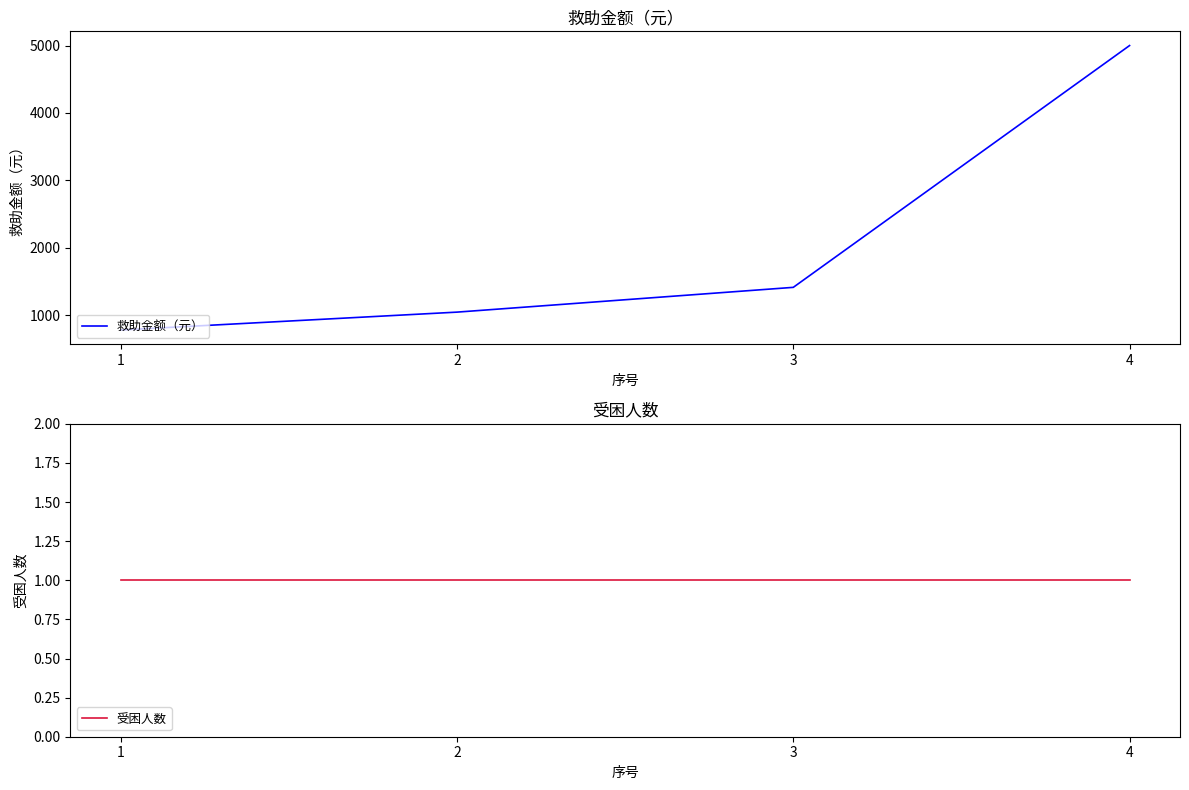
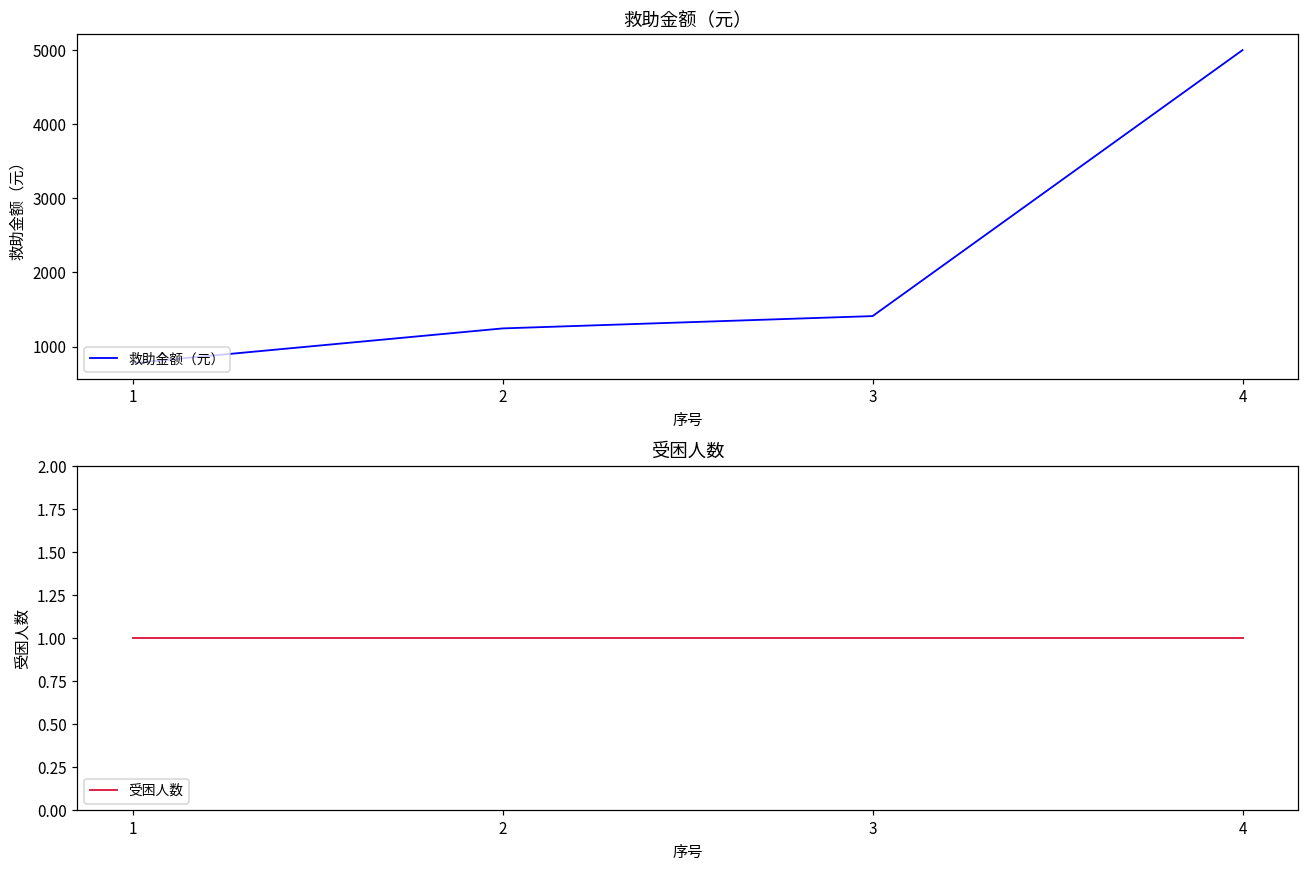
救助金额（元）, 2: 1000 -> 1200
